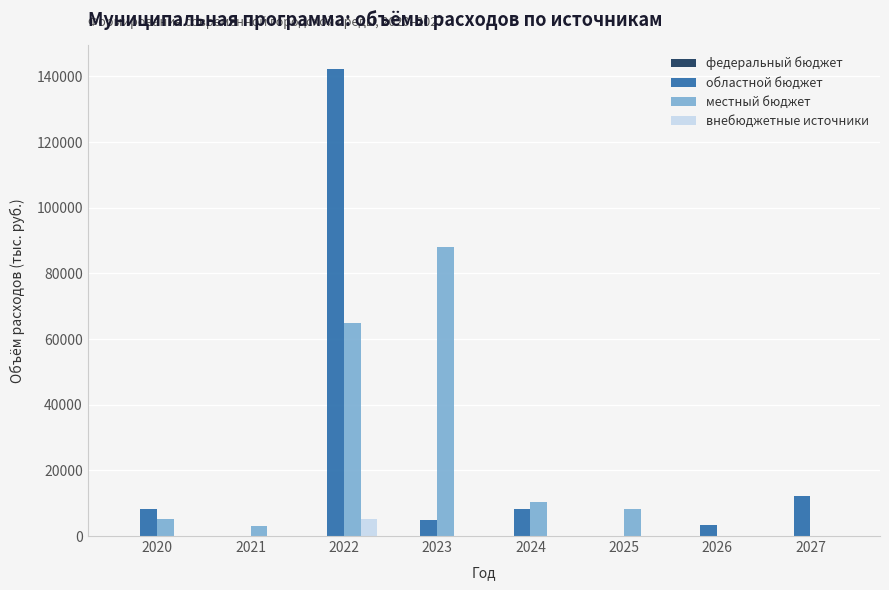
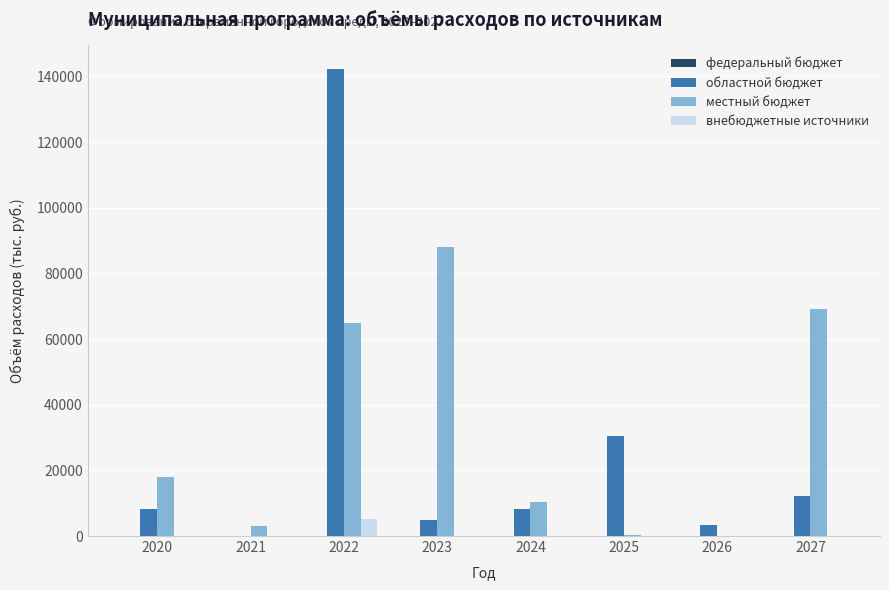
местный бюджет, 2020: 5000 -> 18000
областной бюджет, 2025: 0 -> 31000
местный бюджет, 2025: 8000 -> 0
местный бюджет, 2027: 0 -> 69000
